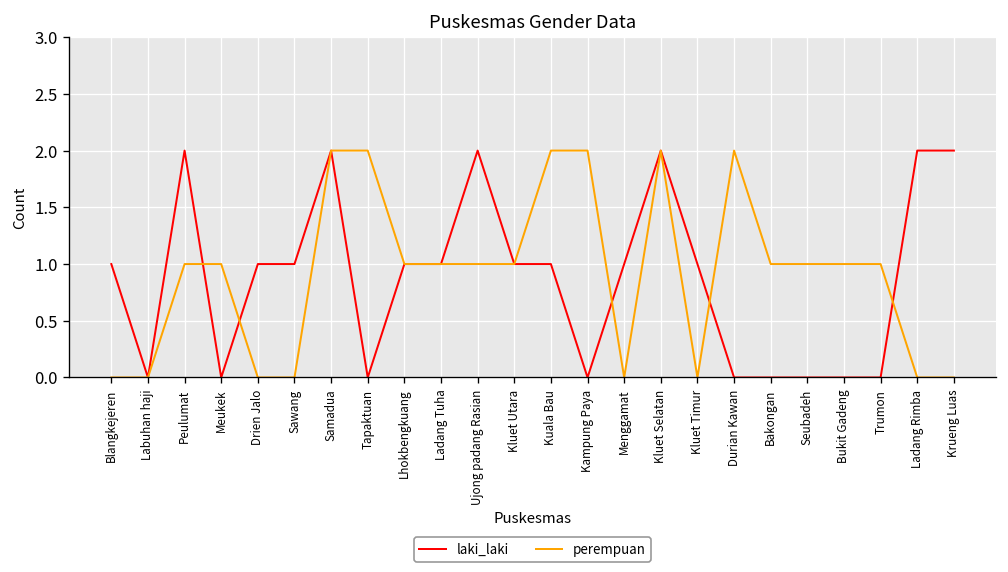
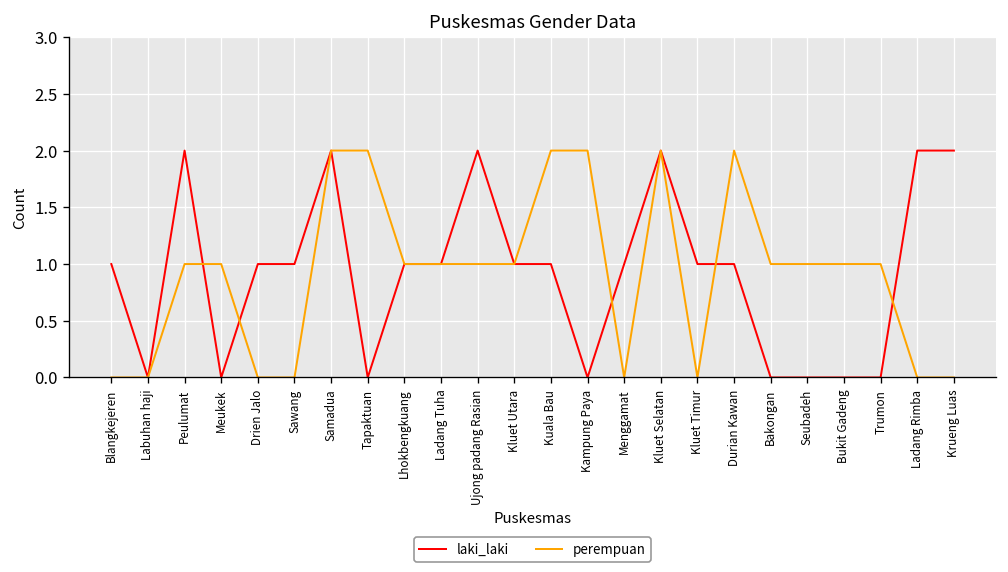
laki_laki, Durian Kawan: 0 -> 1
